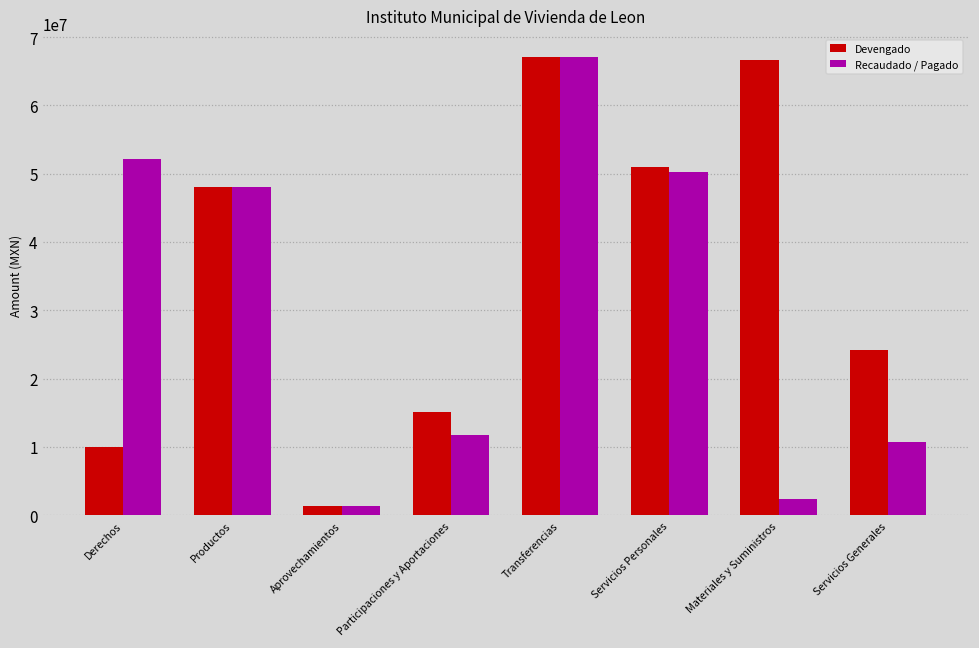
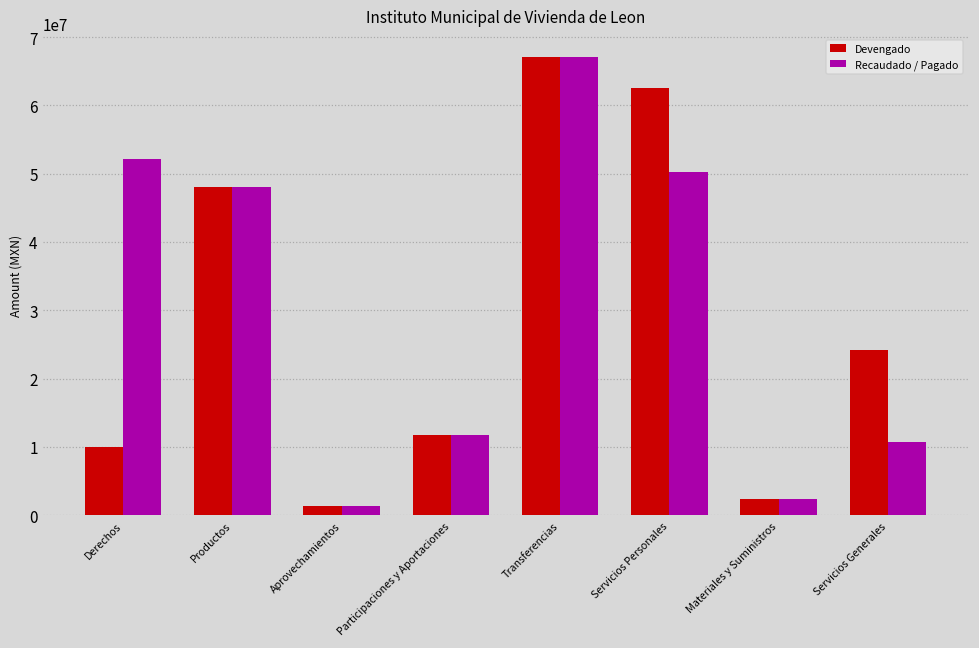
Devengado, Participaciones y Aportaciones: 15000000 -> 12000000
Devengado, Servicios Personales: 51000000 -> 63000000
Devengado, Materiales y Suministros: 67000000 -> 2000000
